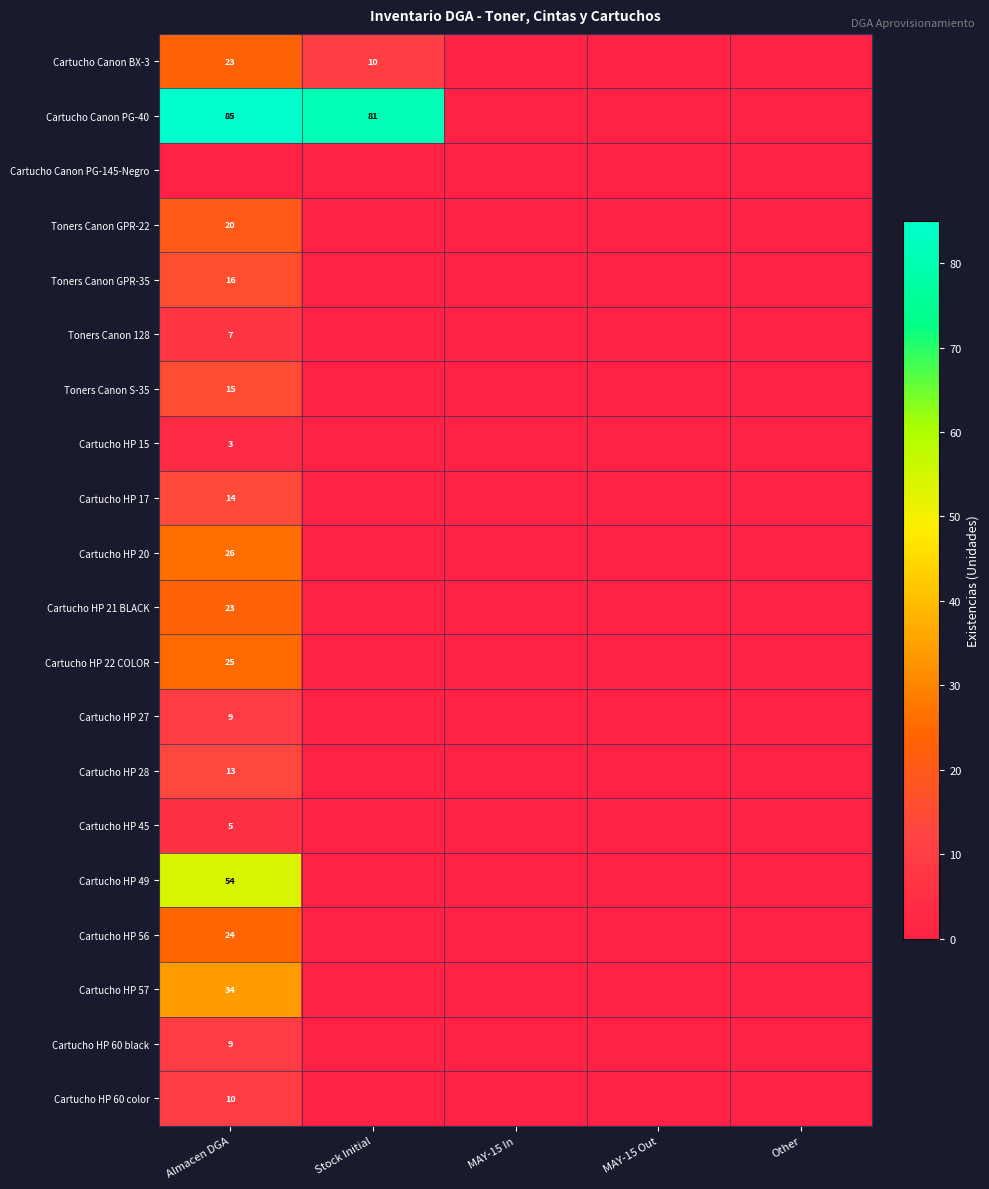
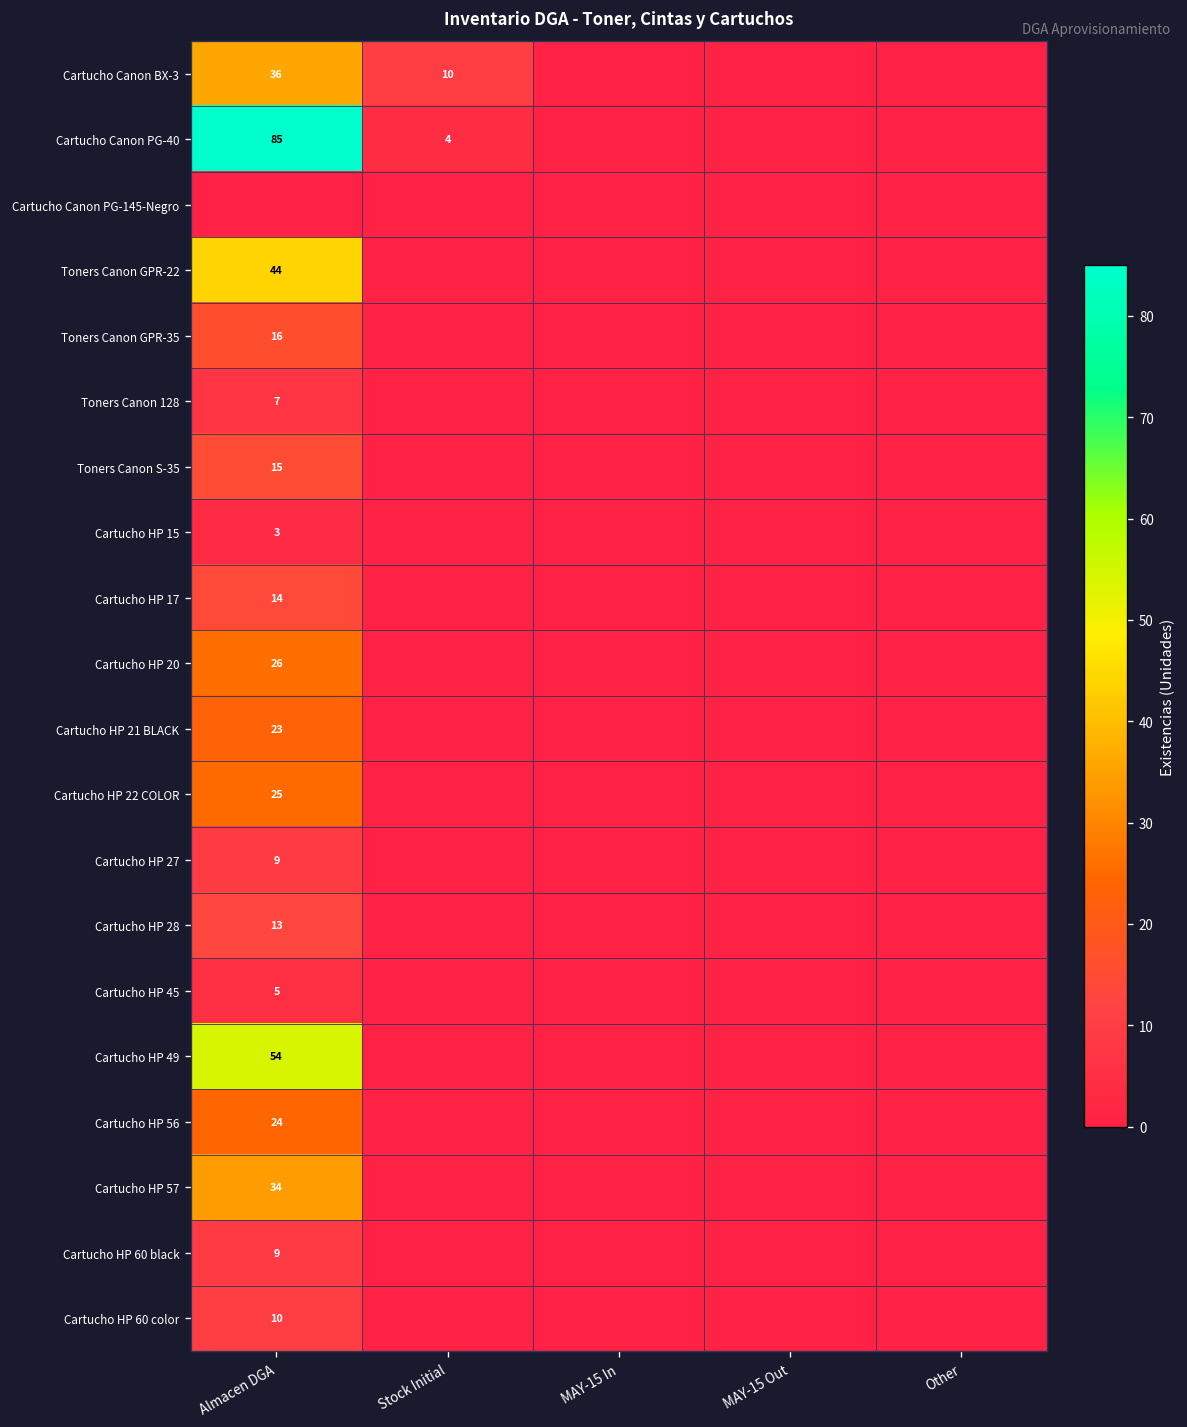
Cartucho Canon BX-3, Almacen DGA: 23 -> 36
Cartucho Canon PG-40, Stock Initial: 81 -> 4
Toners Canon GPR-22, Almacen DGA: 20 -> 44
